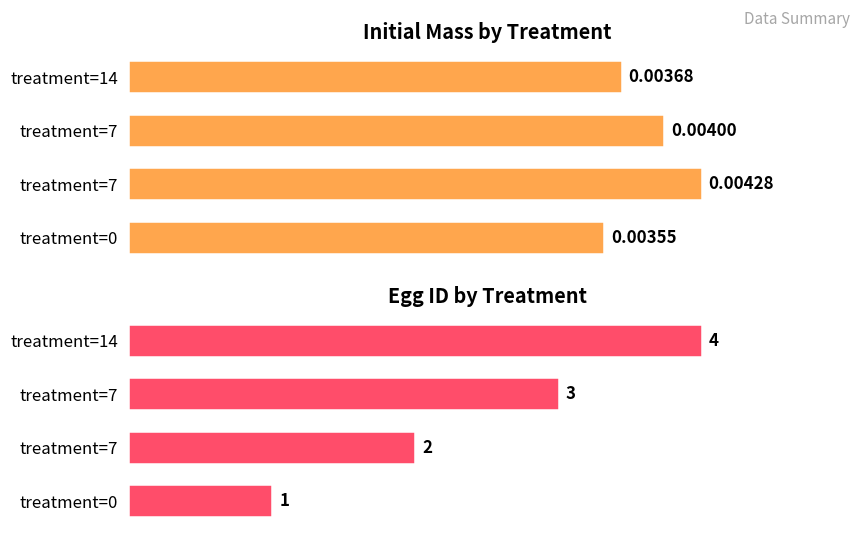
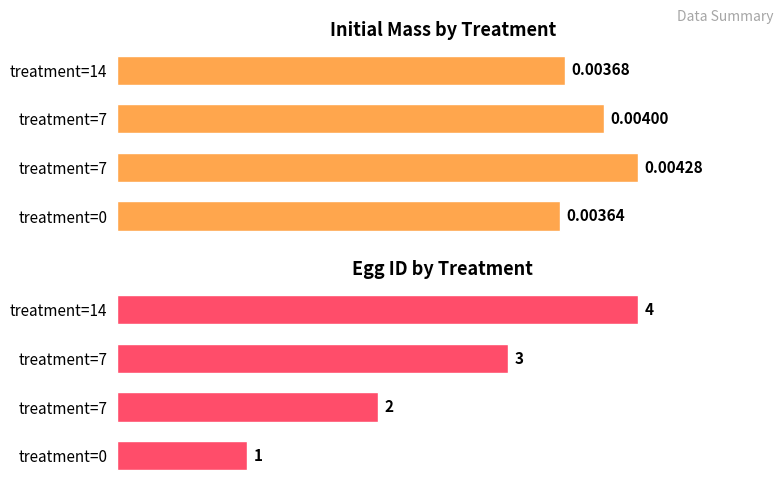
Initial Mass by Treatment, treatment=0: 0.00355 -> 0.00364
